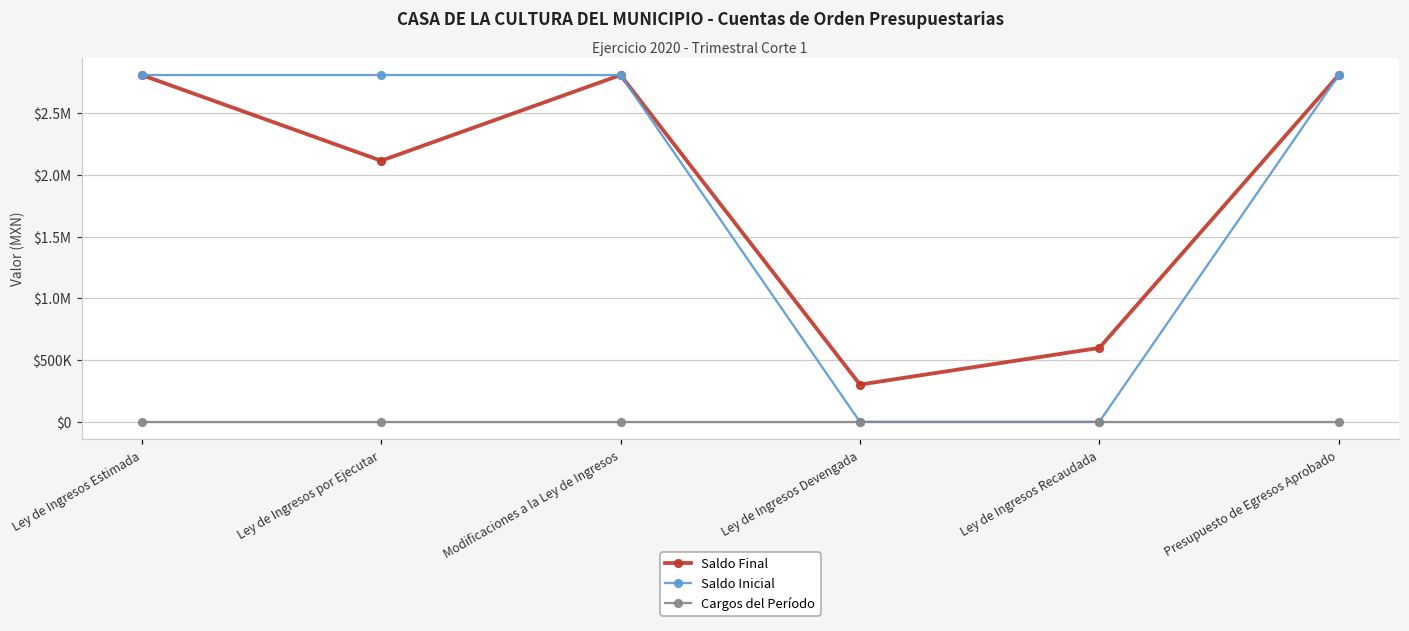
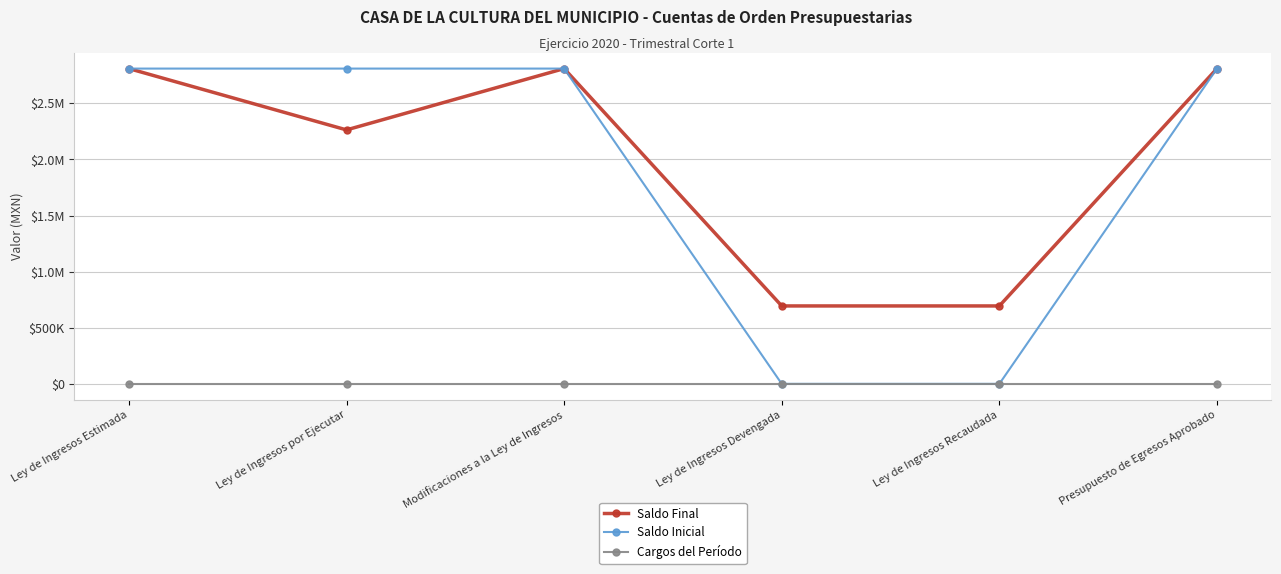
Saldo Final, Ley de Ingresos por Ejecutar: $2120000 -> $2260000
Saldo Final, Ley de Ingresos Devengada: $300000 -> $690000
Saldo Final, Ley de Ingresos Recaudada: $600000 -> $690000
